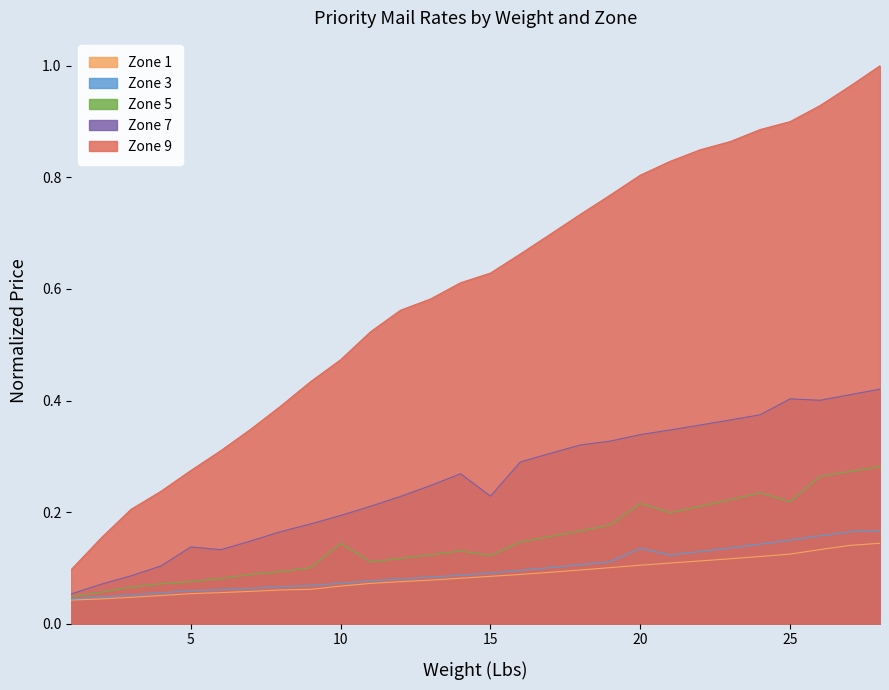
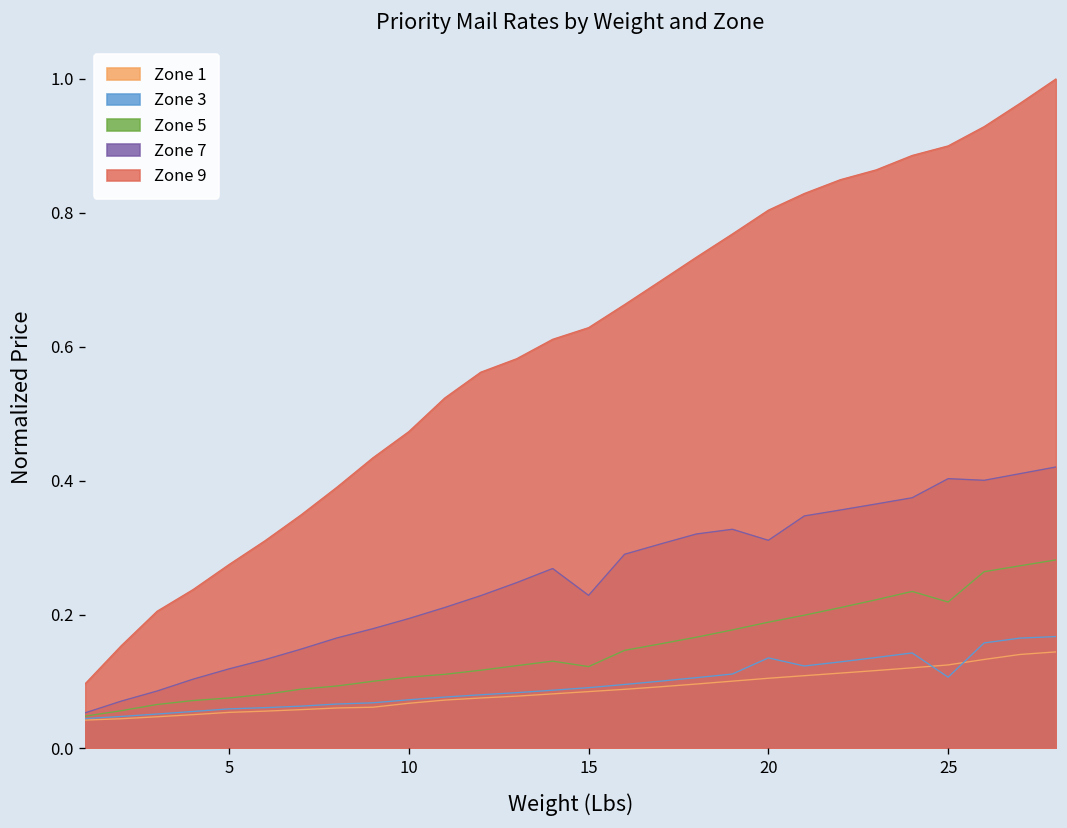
Zone 7, 5: 0.14 -> 0.12
Zone 5, 10: 0.14 -> 0.11
Zone 5, 20: 0.22 -> 0.19
Zone 7, 20: 0.34 -> 0.31
Zone 3, 25: 0.15 -> 0.11
